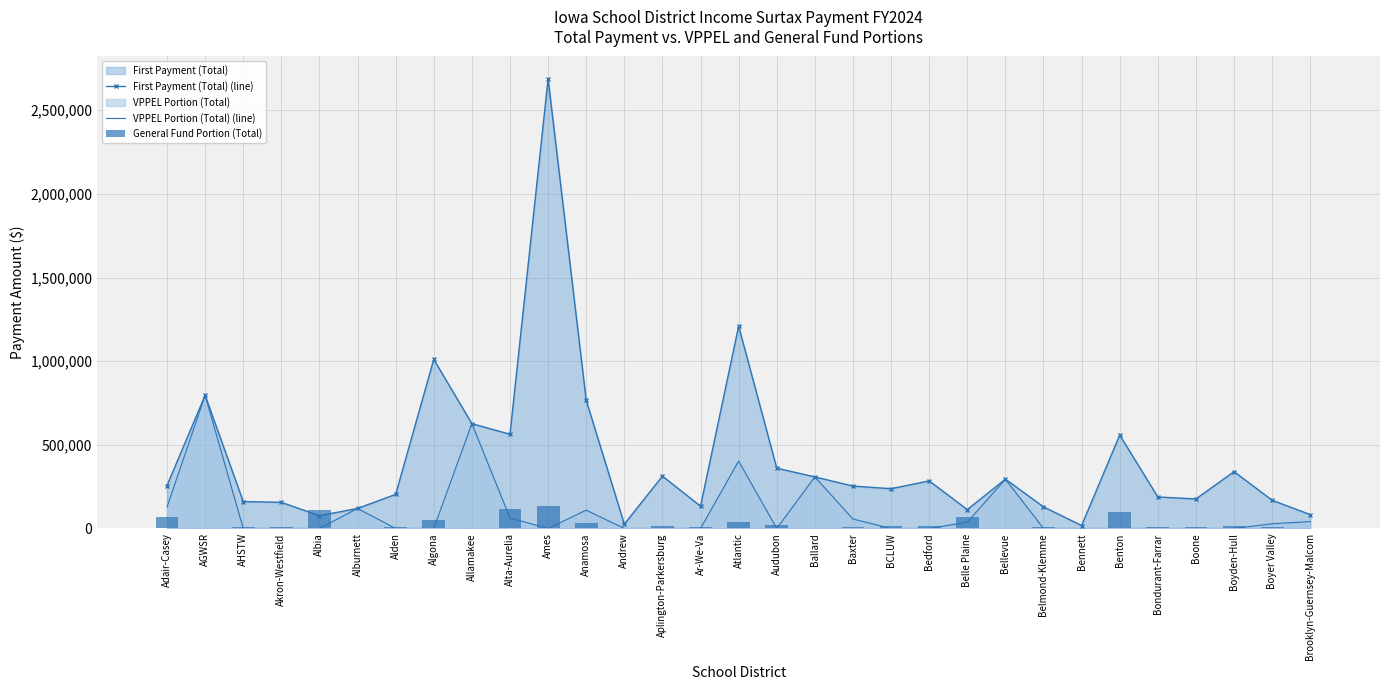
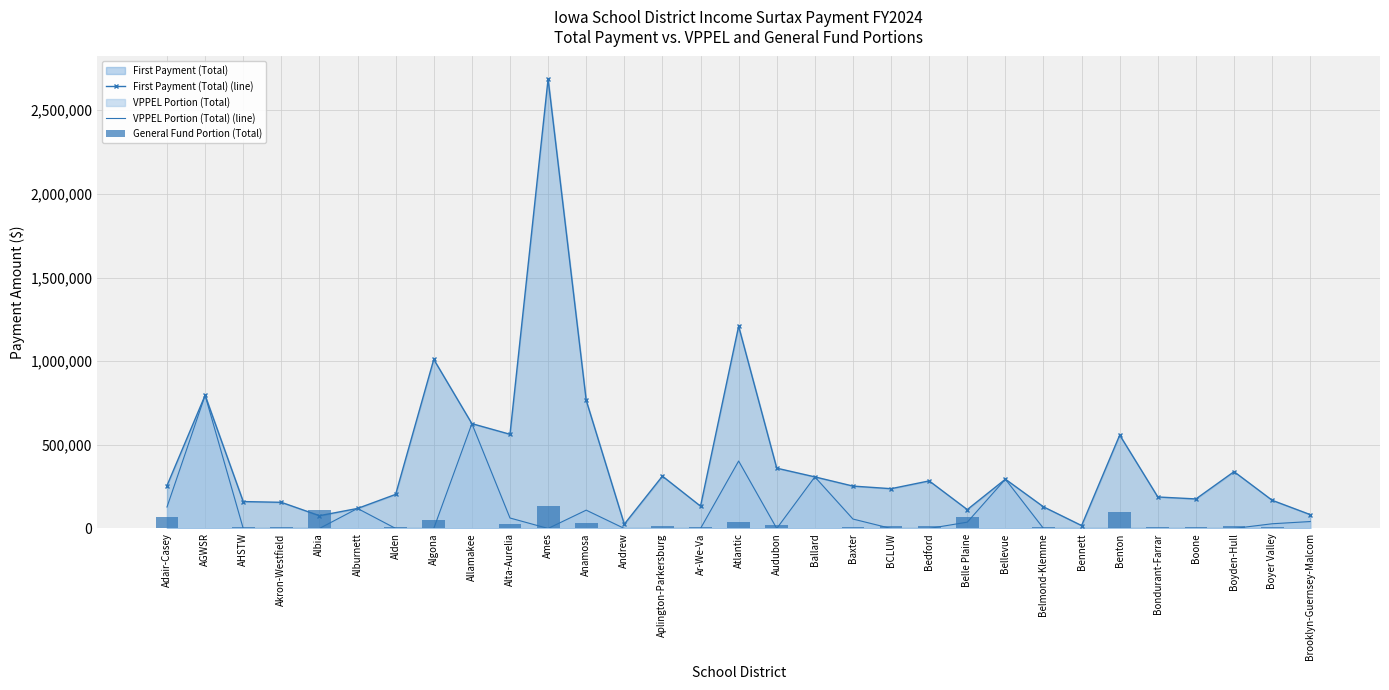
General Fund Portion (Total), Alta-Aurelia: 120,000 -> 30,000
